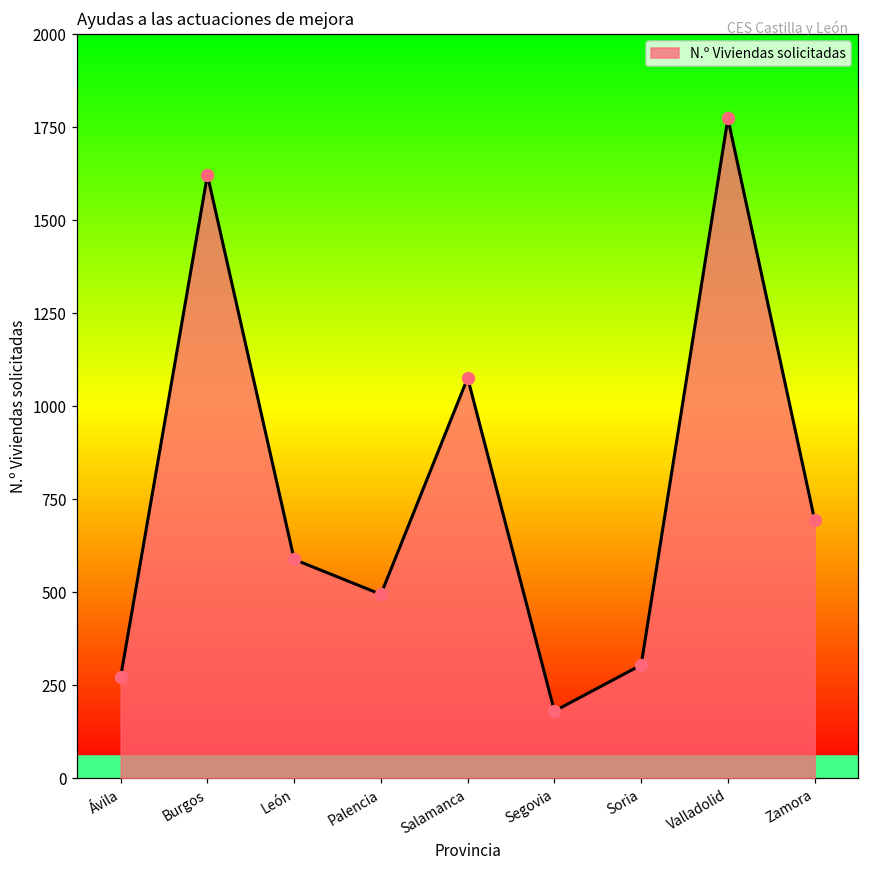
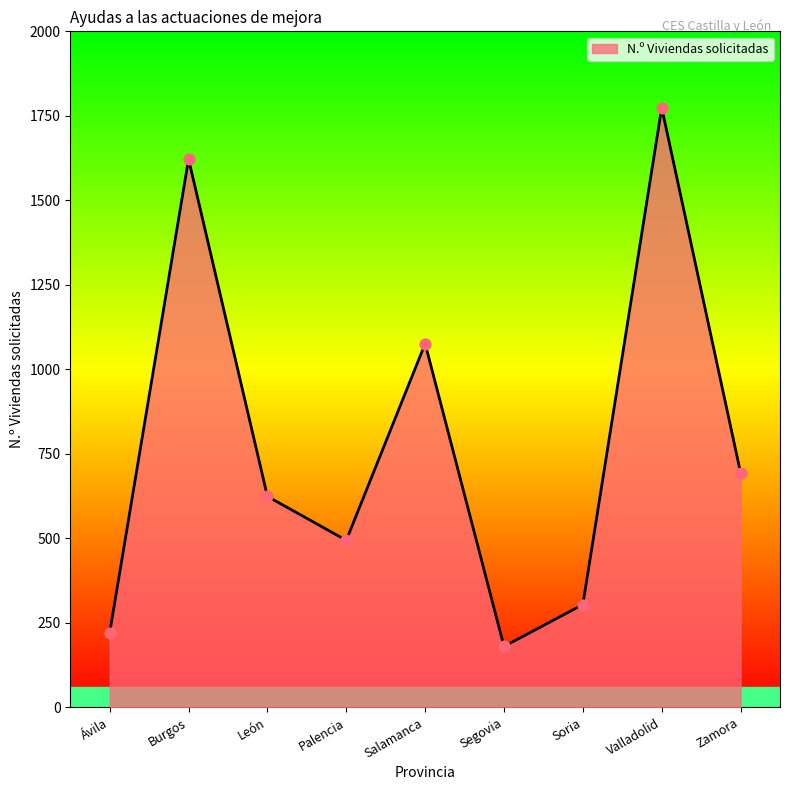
Ávila: 270 -> 220
León: 590 -> 620
